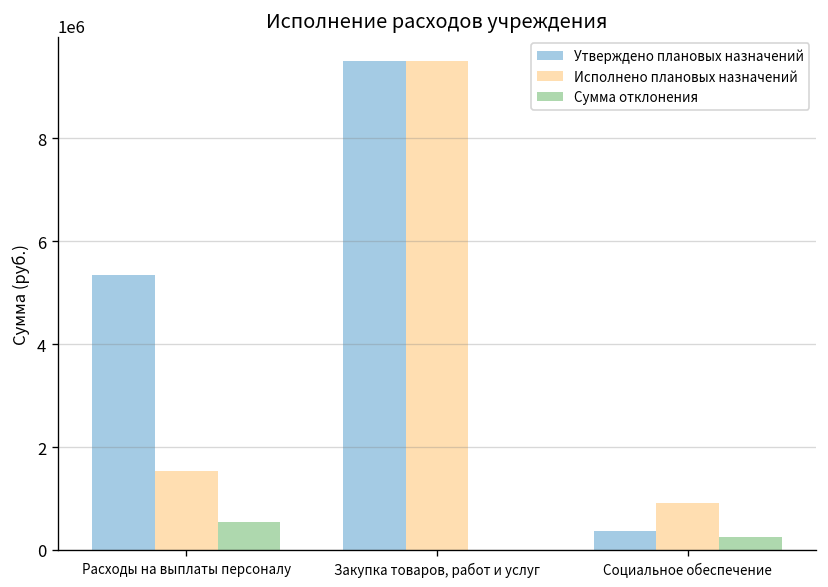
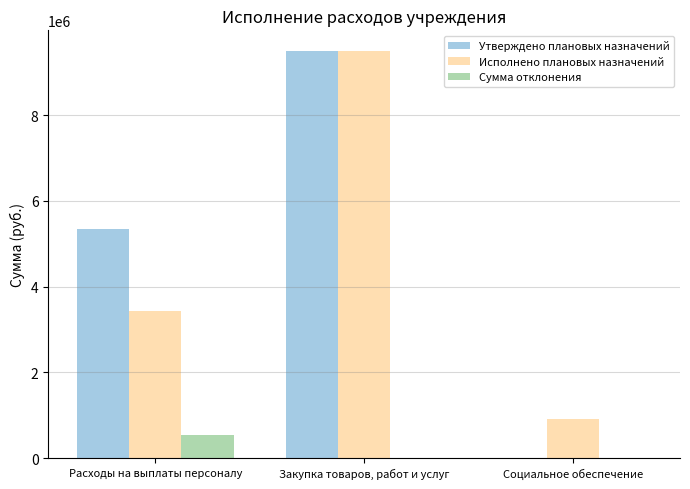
Исполнено плановых назначений, Расходы на выплаты персоналу: 1500000 -> 3400000
Утверждено плановых назначений, Социальное обеспечение: 400000 -> 0
Сумма отклонения, Социальное обеспечение: 200000 -> 0
